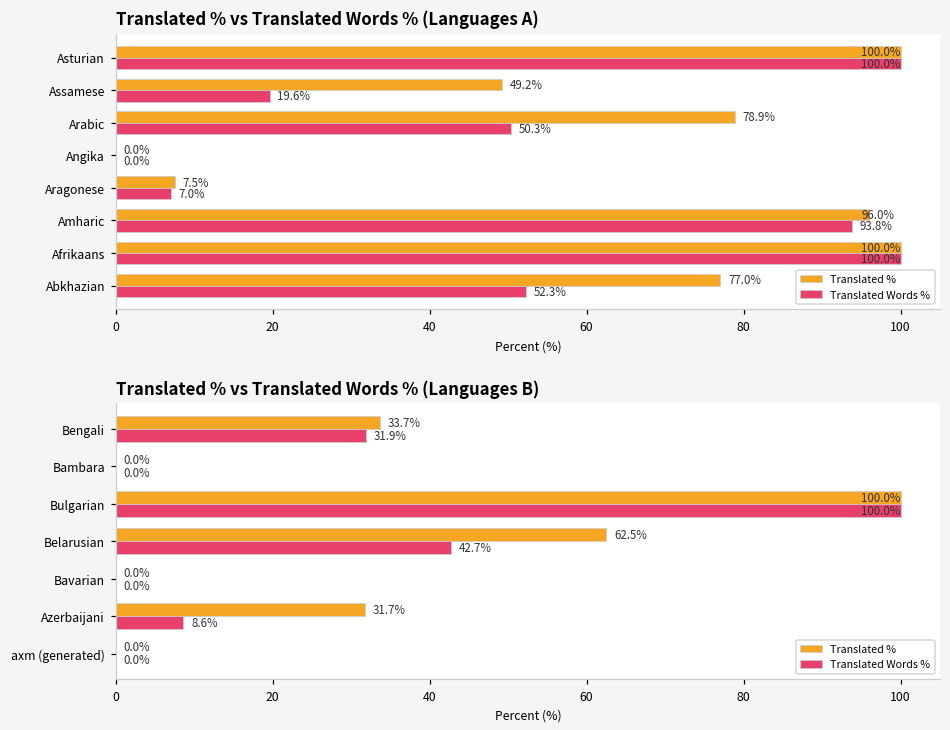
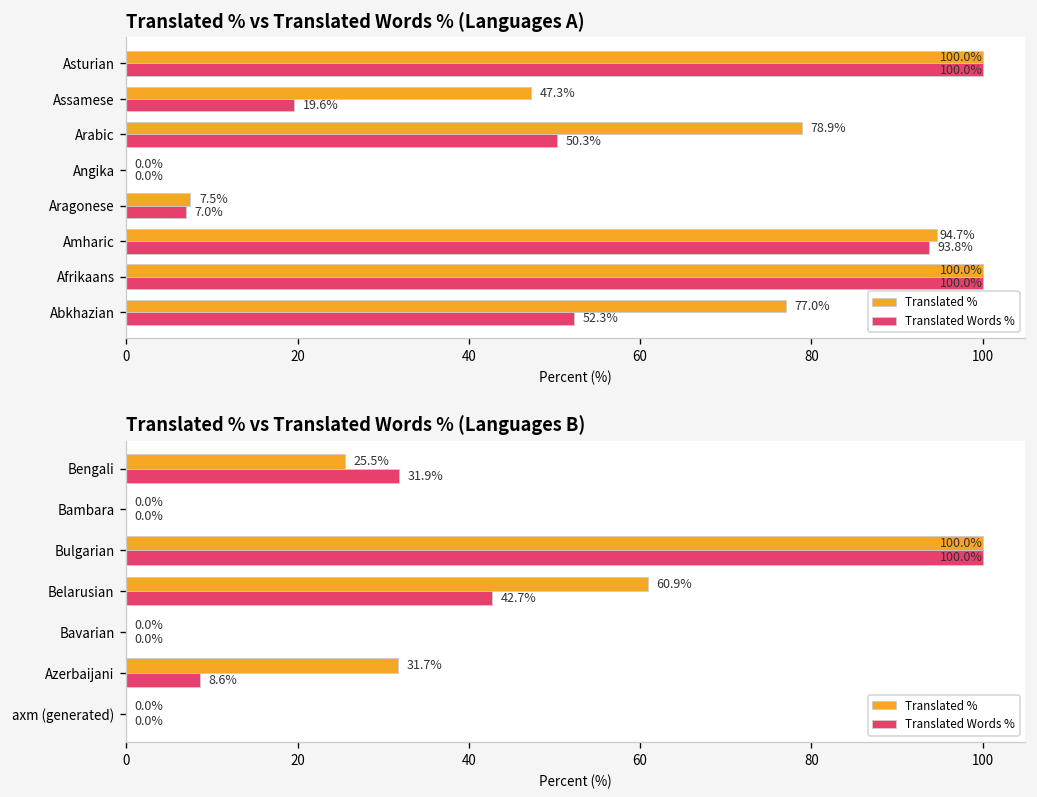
Translated % vs Translated Words % (Languages A), Translated %, Assamese: 49.2% -> 47.3%
Translated % vs Translated Words % (Languages A), Translated %, Amharic: 96.0% -> 94.7%
Translated % vs Translated Words % (Languages B), Translated %, Bengali: 33.7% -> 25.5%
Translated % vs Translated Words % (Languages B), Translated %, Belarusian: 62.5% -> 60.9%
